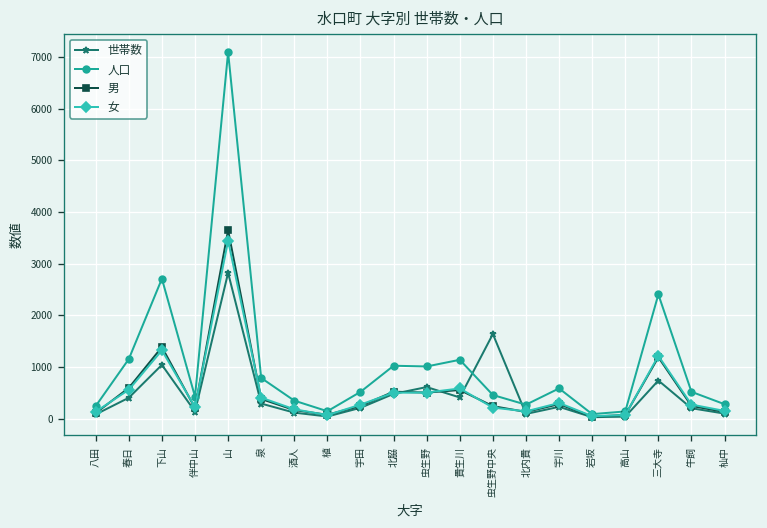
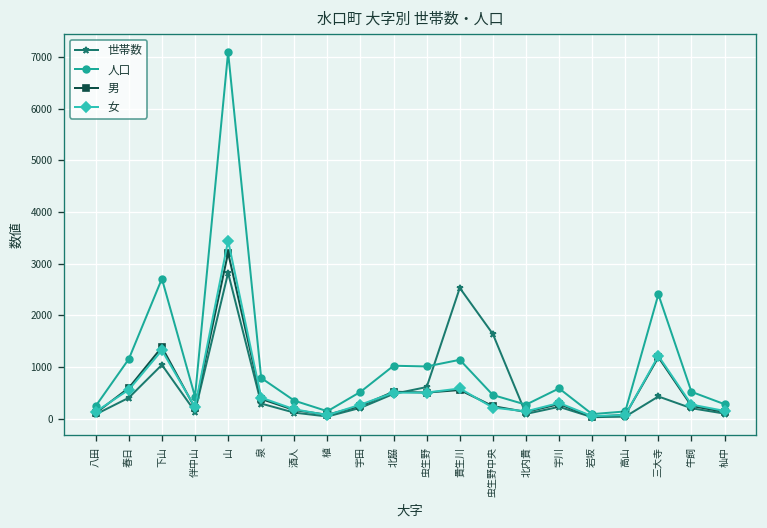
男, 山: 3600 -> 3200
世帯数, 貴生川: 400 -> 2500
世帯数, 三大寺: 700 -> 400
